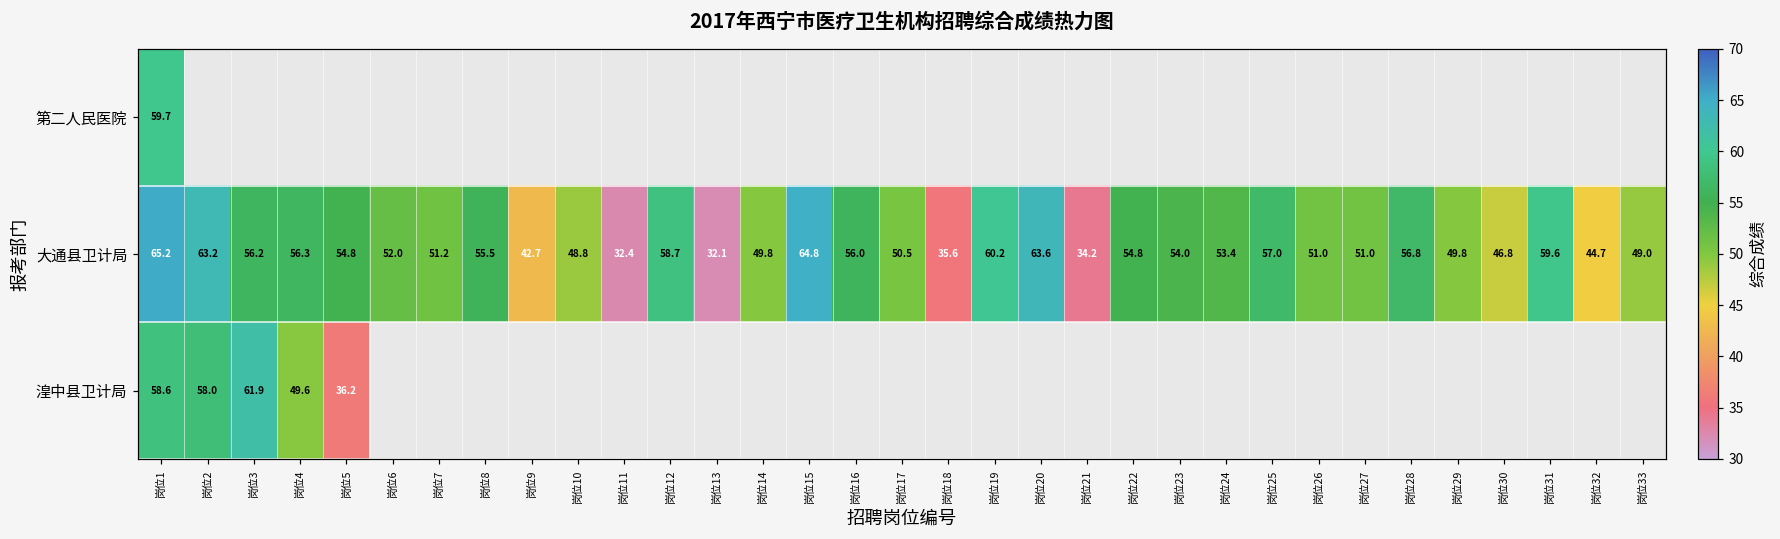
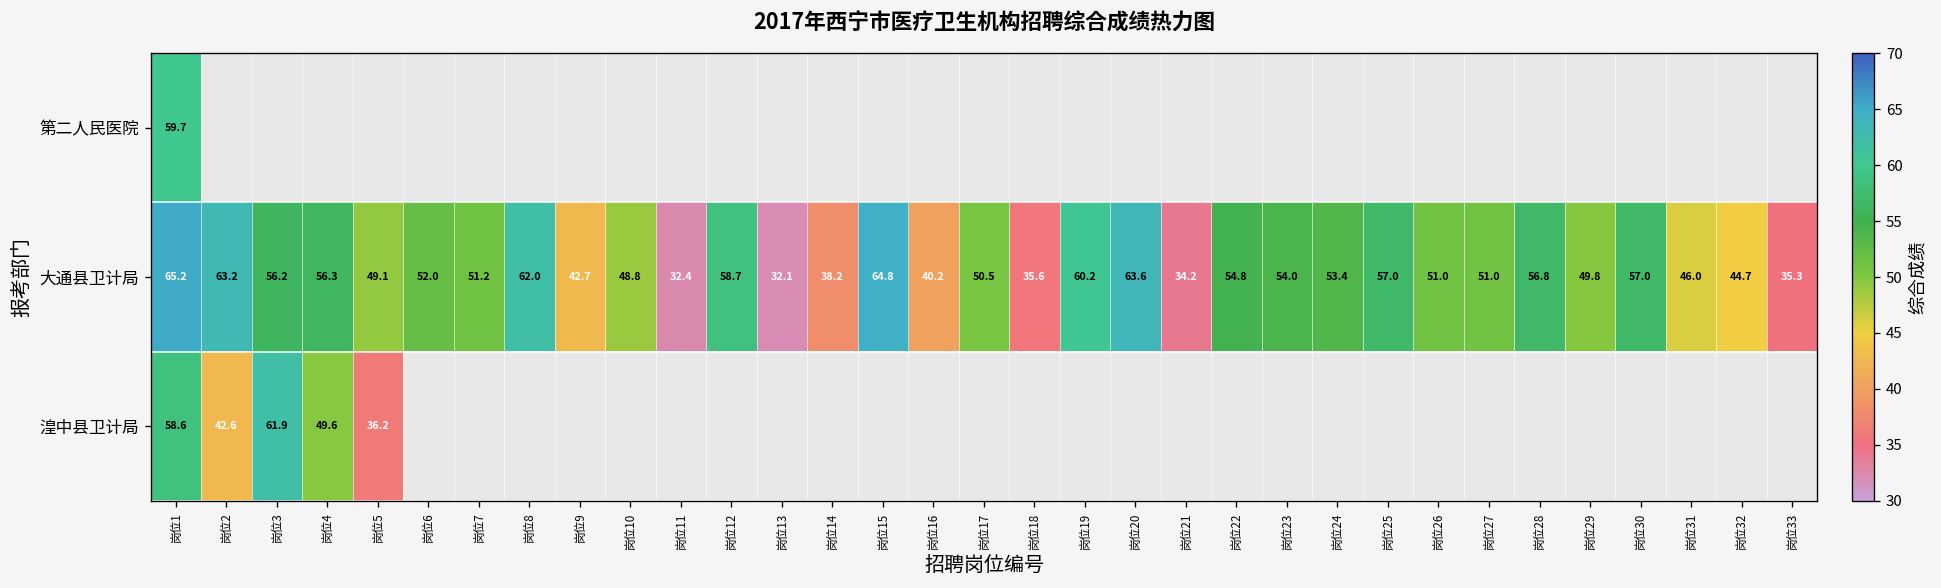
大通县卫计局, 岗位5: 54.8 -> 49.1
大通县卫计局, 岗位8: 55.5 -> 62.0
大通县卫计局, 岗位14: 49.8 -> 38.2
大通县卫计局, 岗位16: 56.0 -> 40.2
大通县卫计局, 岗位30: 46.8 -> 57.0
大通县卫计局, 岗位31: 59.6 -> 46.0
大通县卫计局, 岗位33: 49.0 -> 35.3
湟中县卫计局, 岗位2: 58.0 -> 42.6
